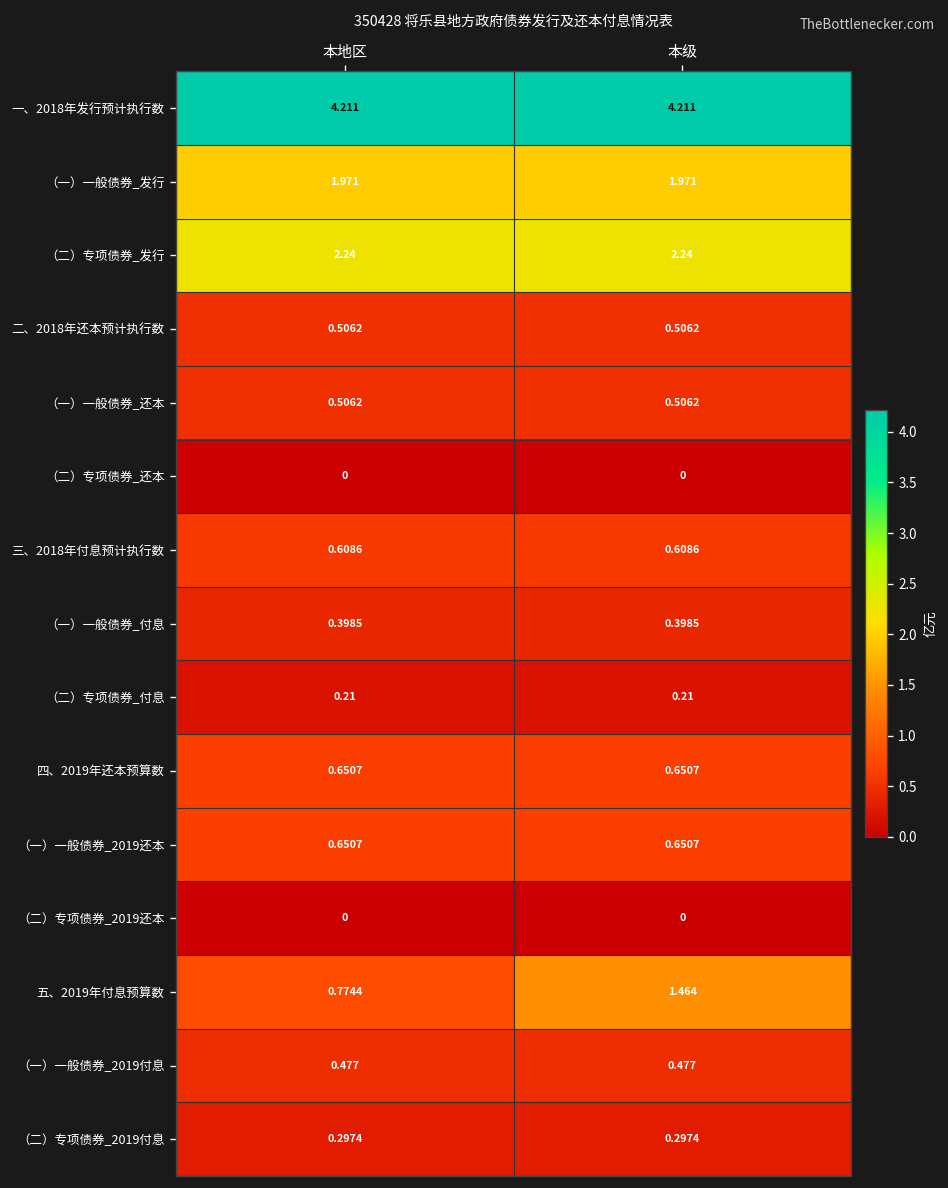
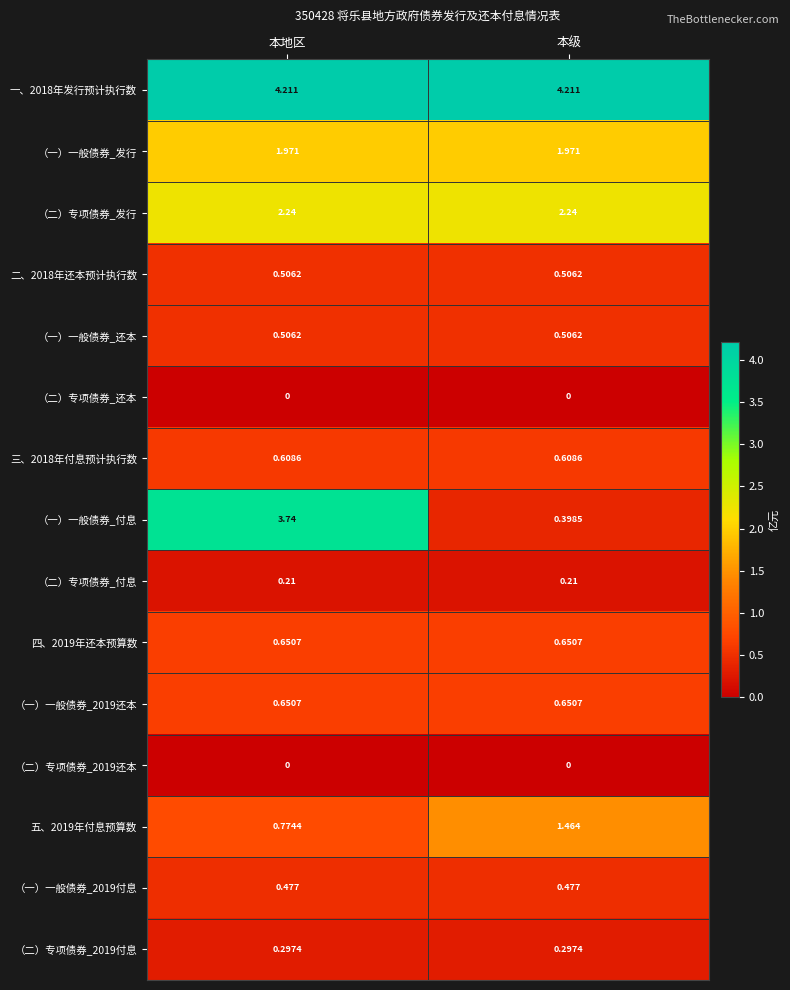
（一）一般债券_付息, 本地区: 0.3985 -> 3.74
